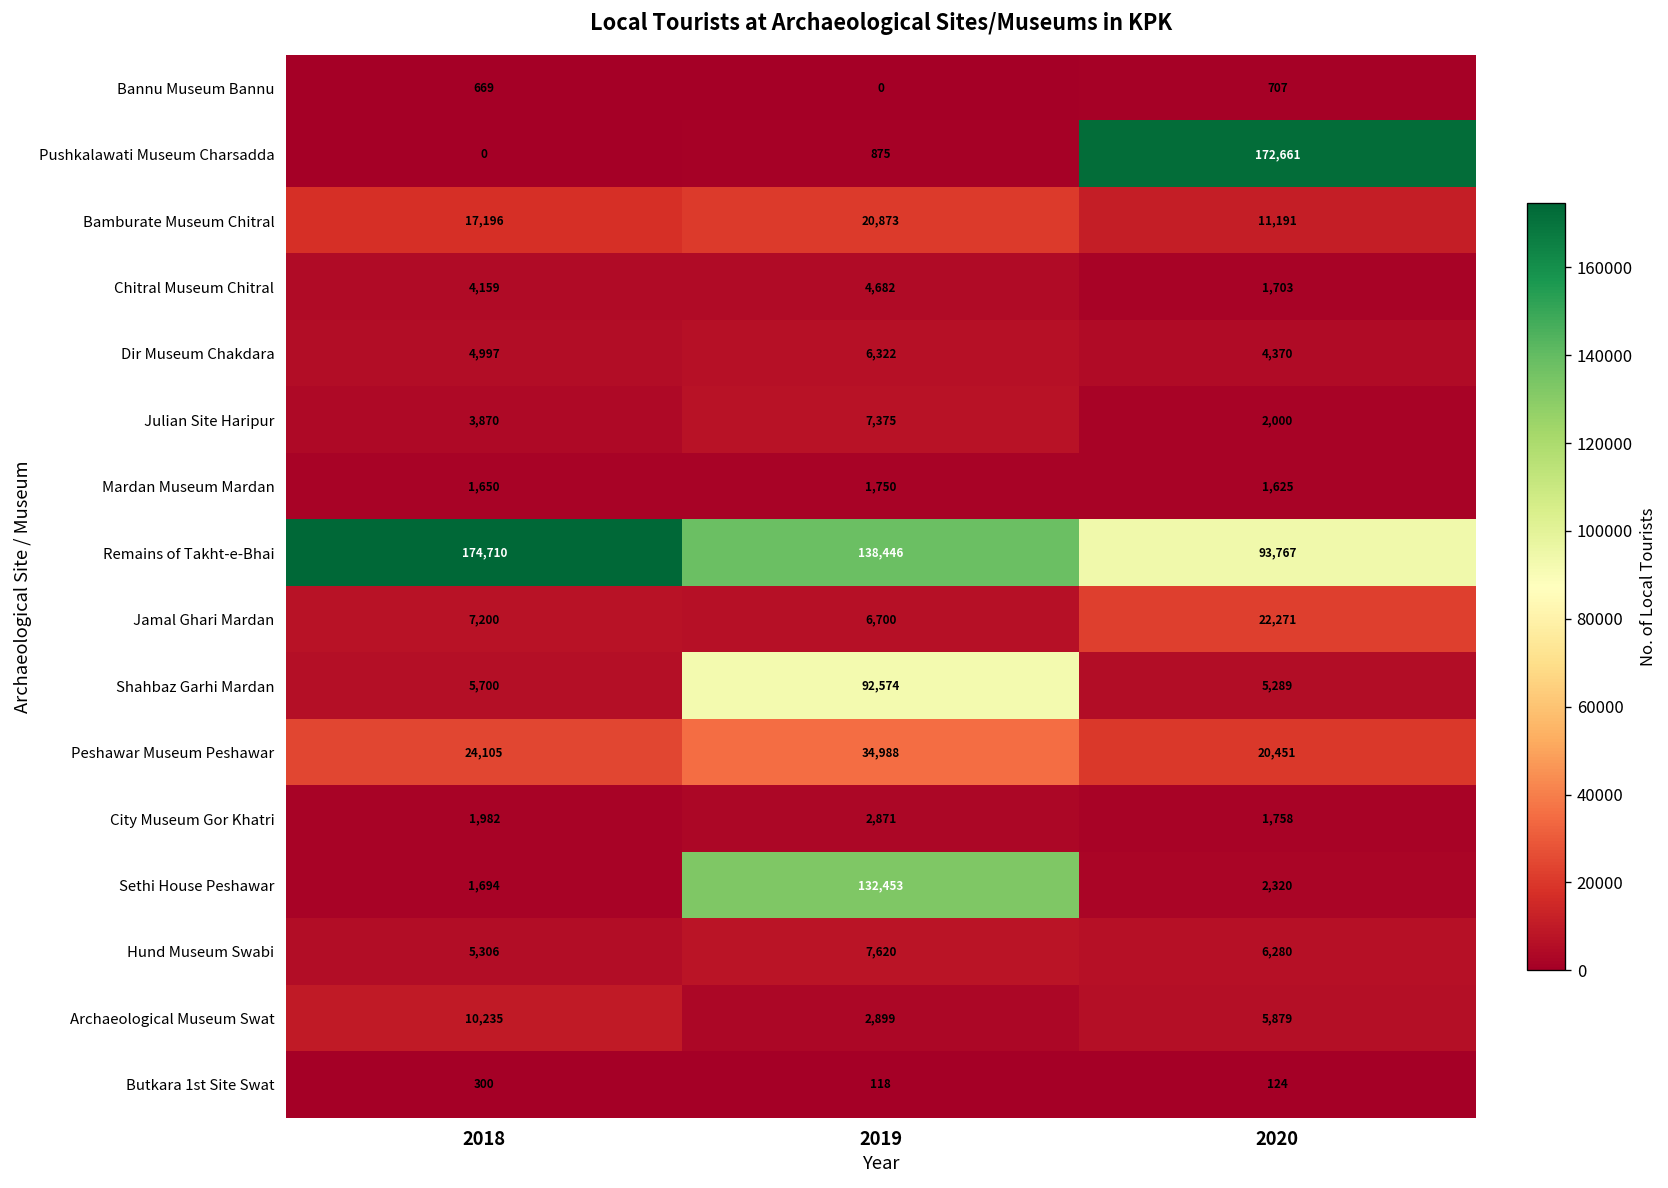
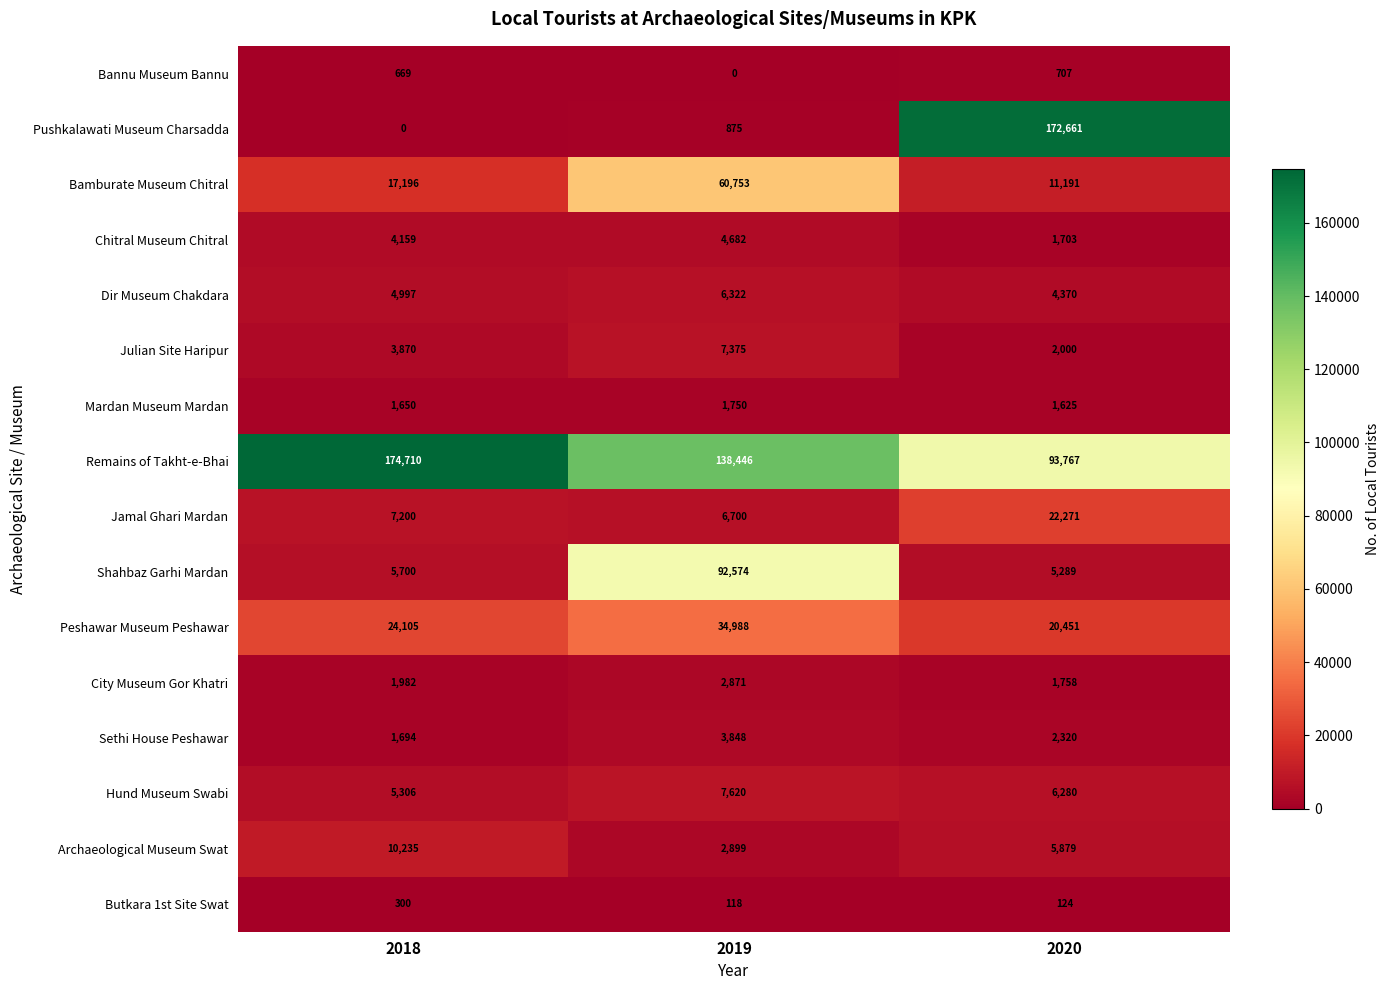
Bamburate Museum Chitral, 2019: 20,873 -> 60,753
Sethi House Peshawar, 2019: 132,453 -> 3,848
